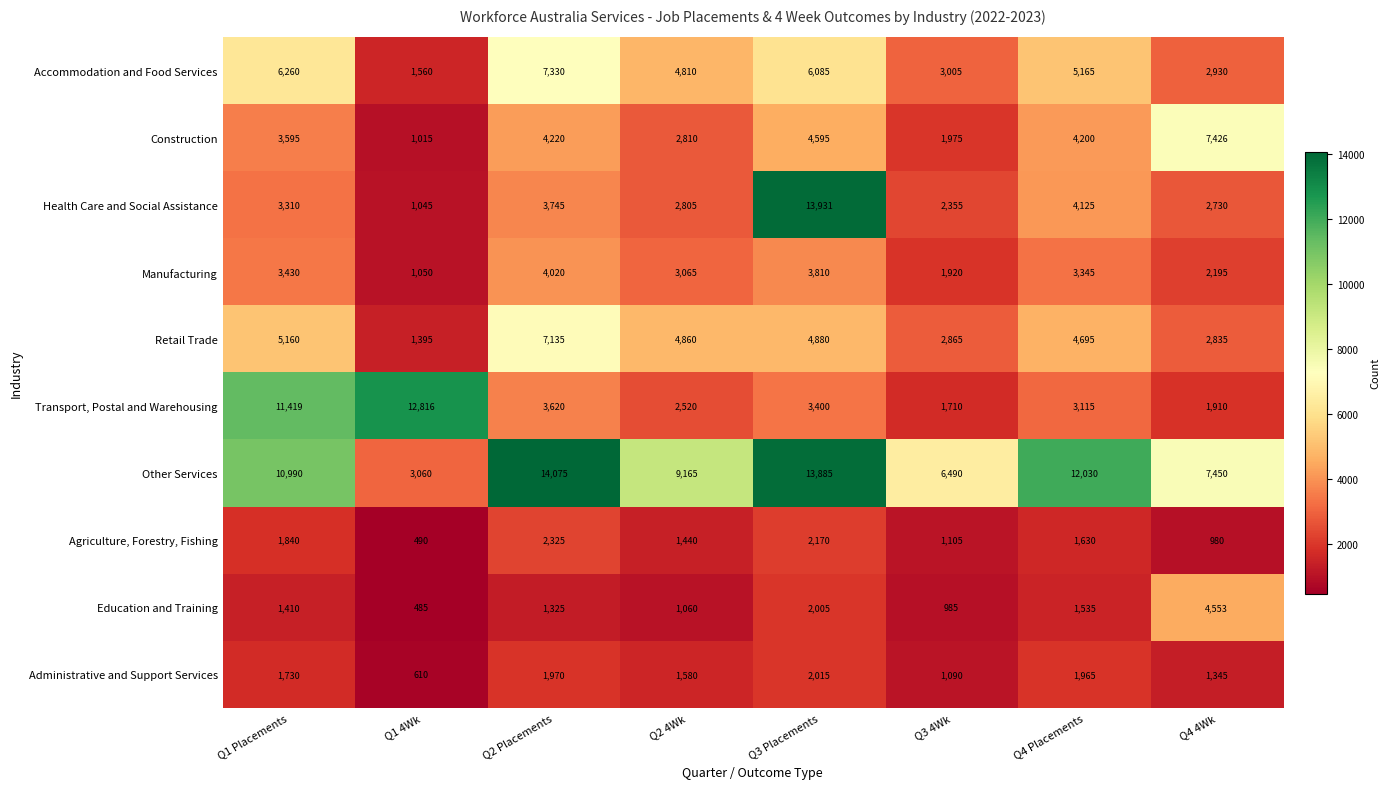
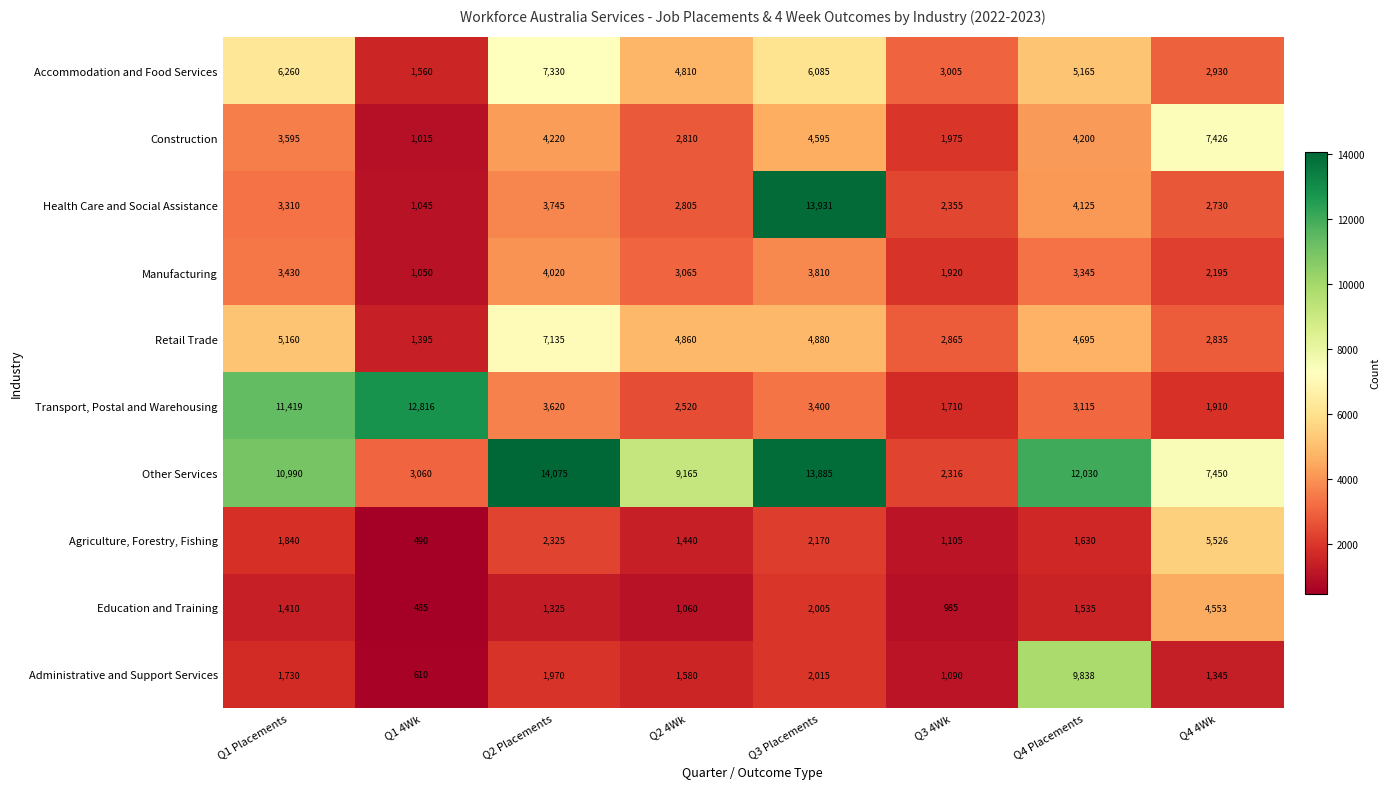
Other Services, Q3 4Wk: 6,490 -> 2,316
Agriculture, Forestry, Fishing, Q4 4Wk: 980 -> 5,526
Administrative and Support Services, Q4 Placements: 1,965 -> 9,838
